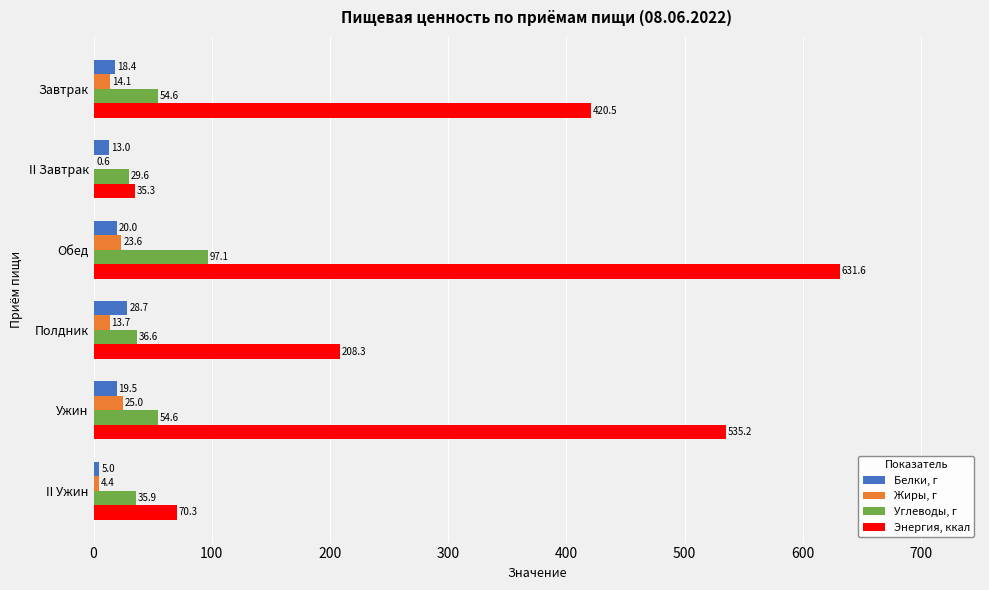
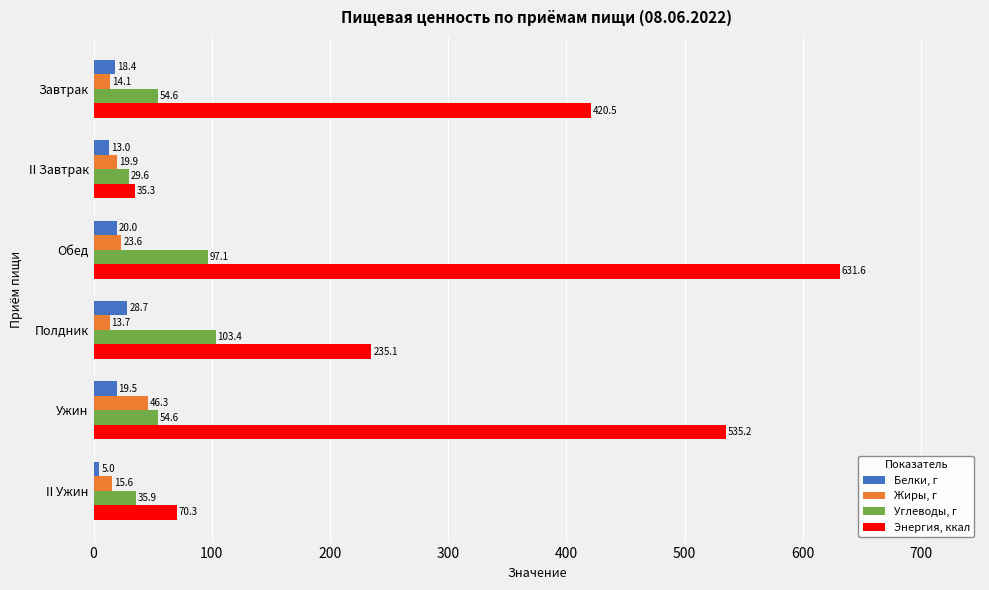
Жиры, г, II Завтрак: 0.6 -> 19.9
Углеводы, г, Полдник: 36.6 -> 103.4
Энергия, ккал, Полдник: 208.3 -> 235.1
Жиры, г, Ужин: 25.0 -> 46.3
Жиры, г, II Ужин: 4.4 -> 15.6
